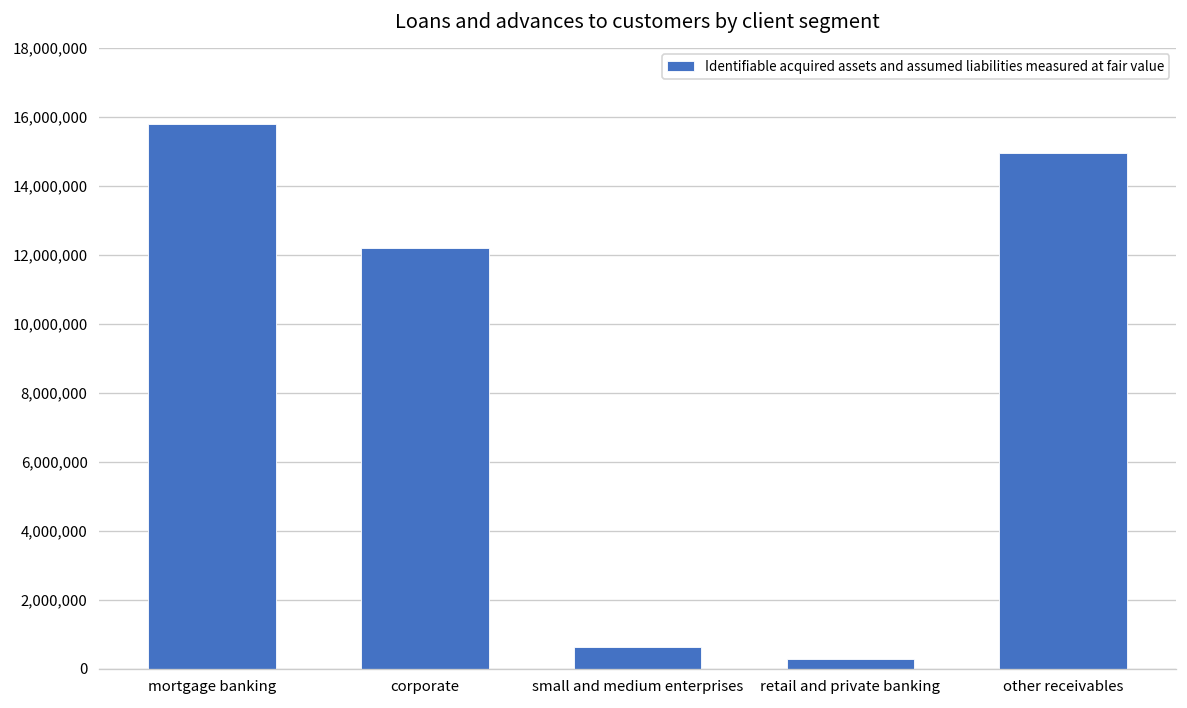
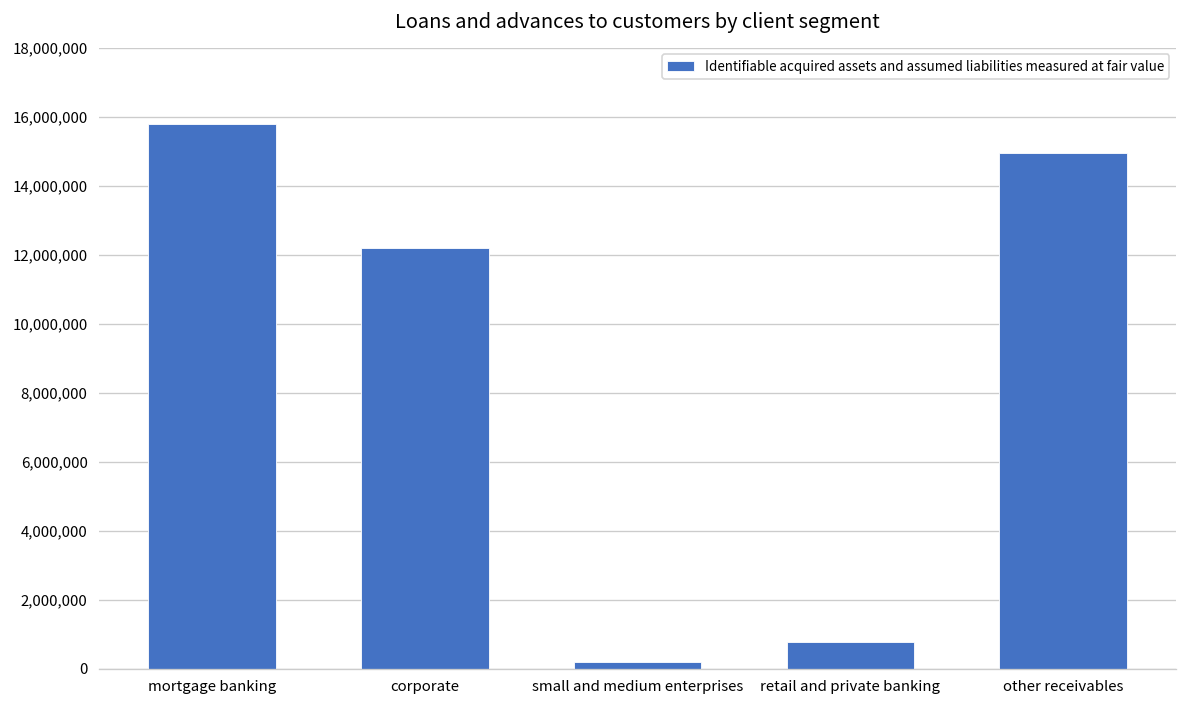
small and medium enterprises: 600,000 -> 200,000
retail and private banking: 300,000 -> 800,000
